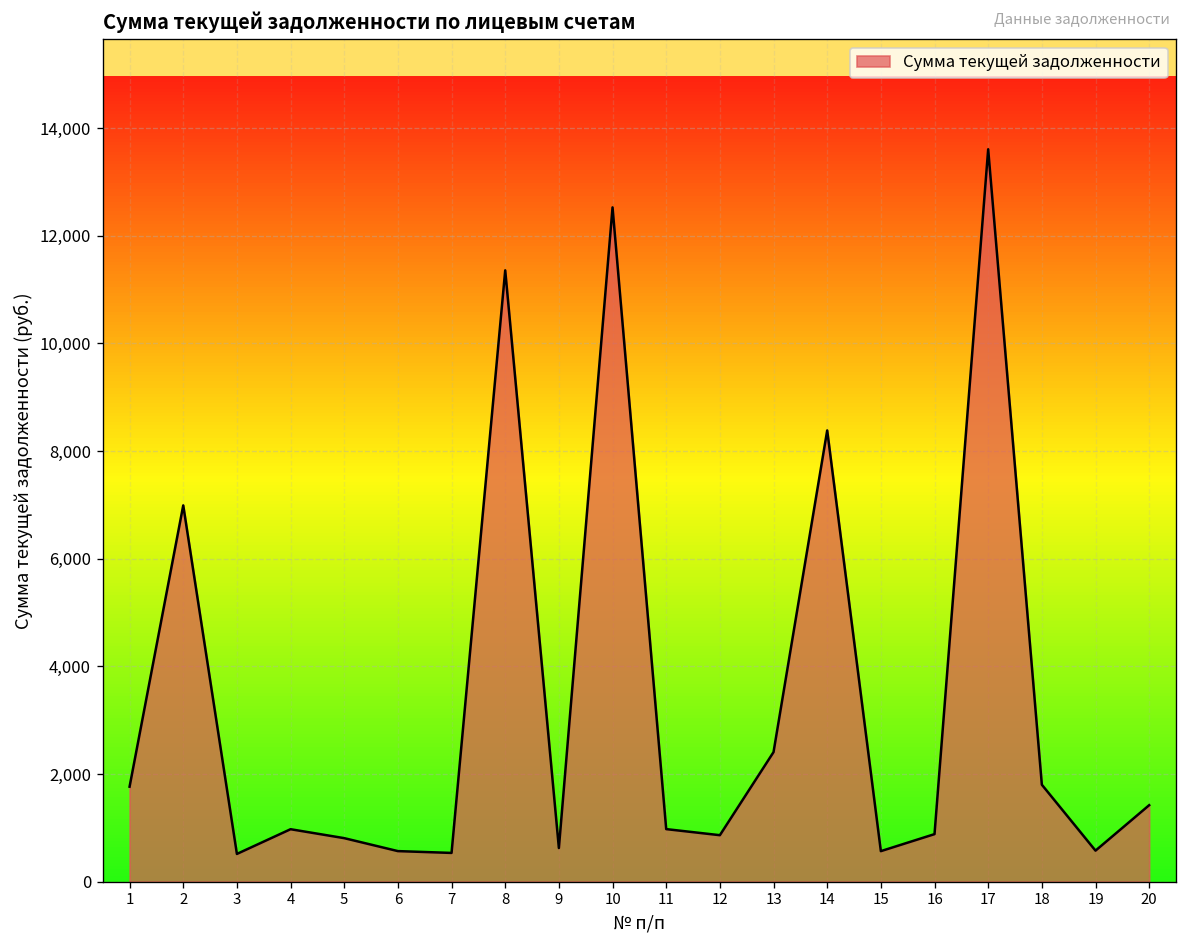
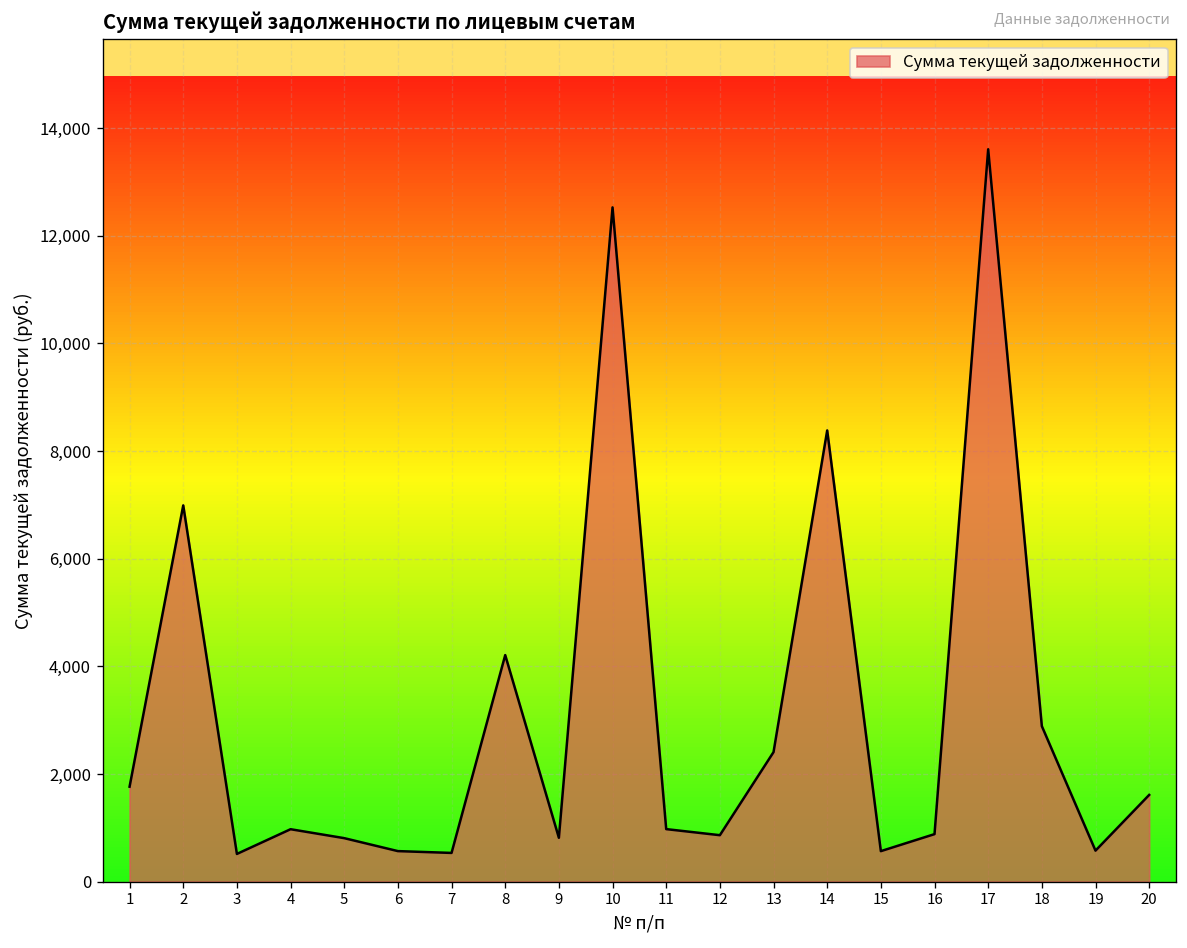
8: 11,400 -> 4,200
9: 600 -> 800
18: 1,800 -> 2,900
20: 1,400 -> 1,600
